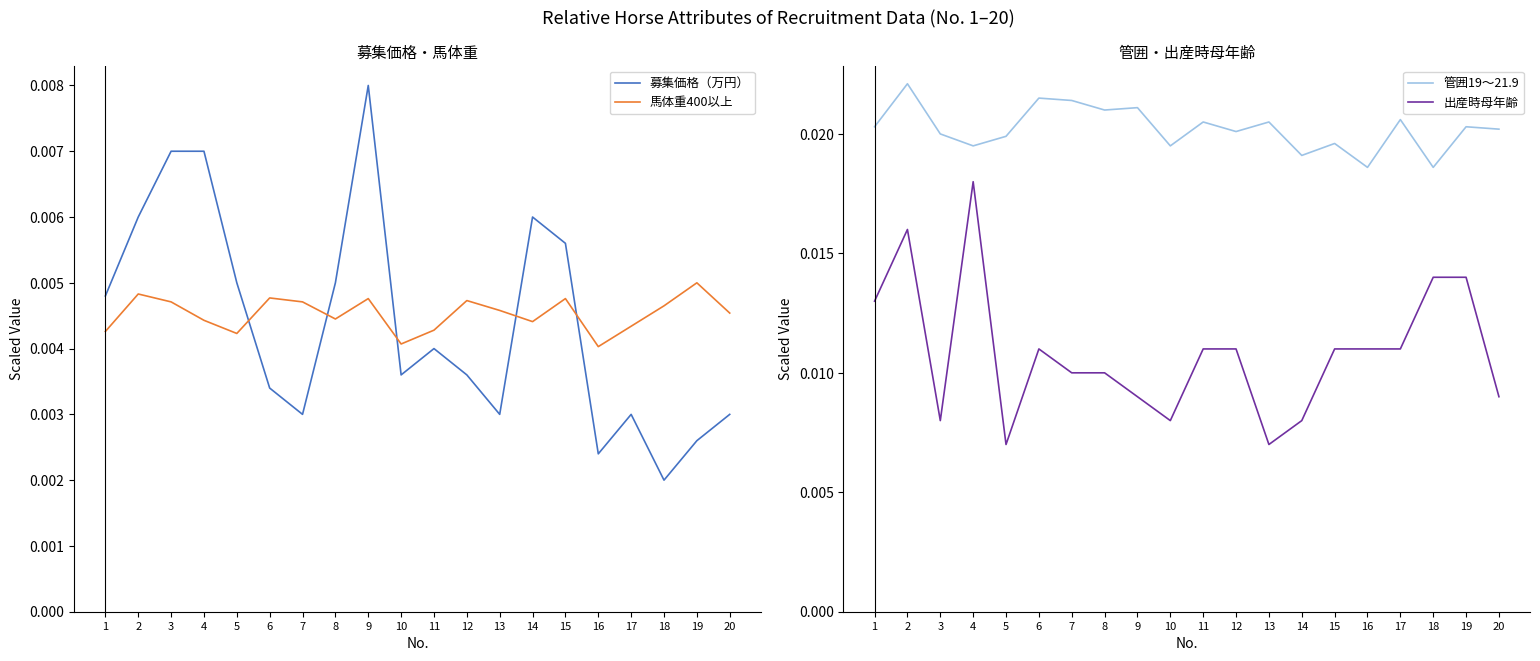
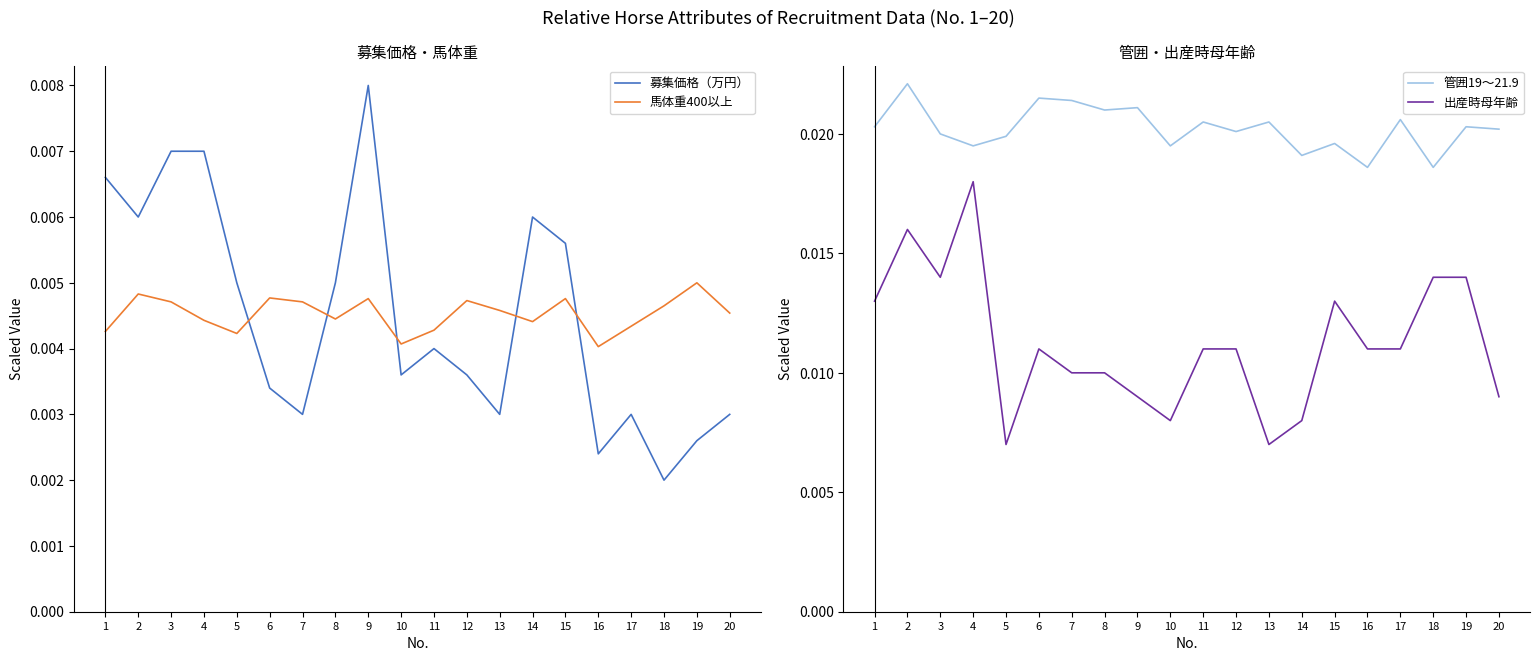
募集価格・馬体重, 募集価格（万円）, 1: 0.0048 -> 0.0066
管囲・出産時母年齢, 出産時母年齢, 3: 0.0080 -> 0.0140
管囲・出産時母年齢, 出産時母年齢, 15: 0.0110 -> 0.0130
